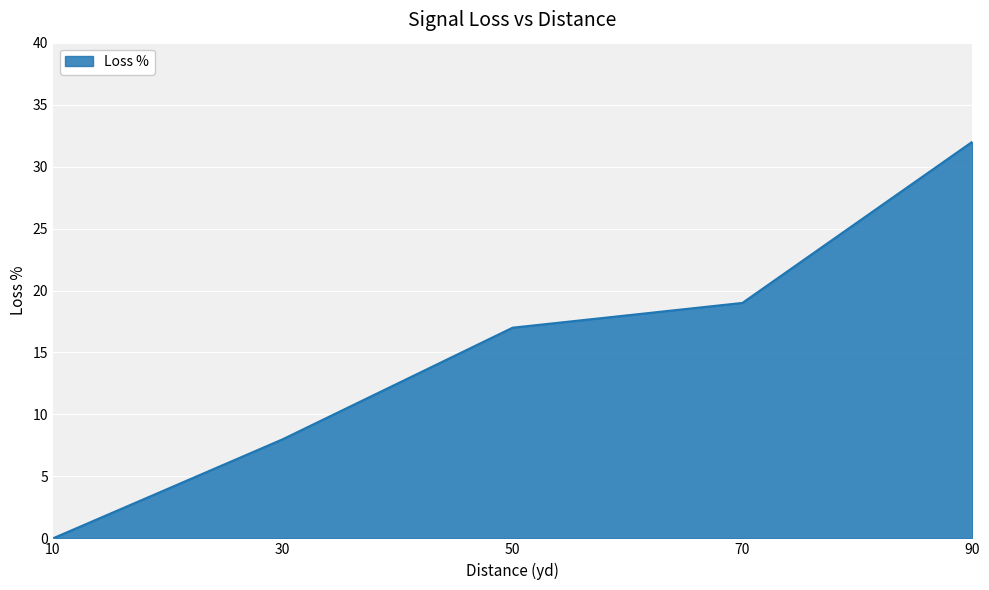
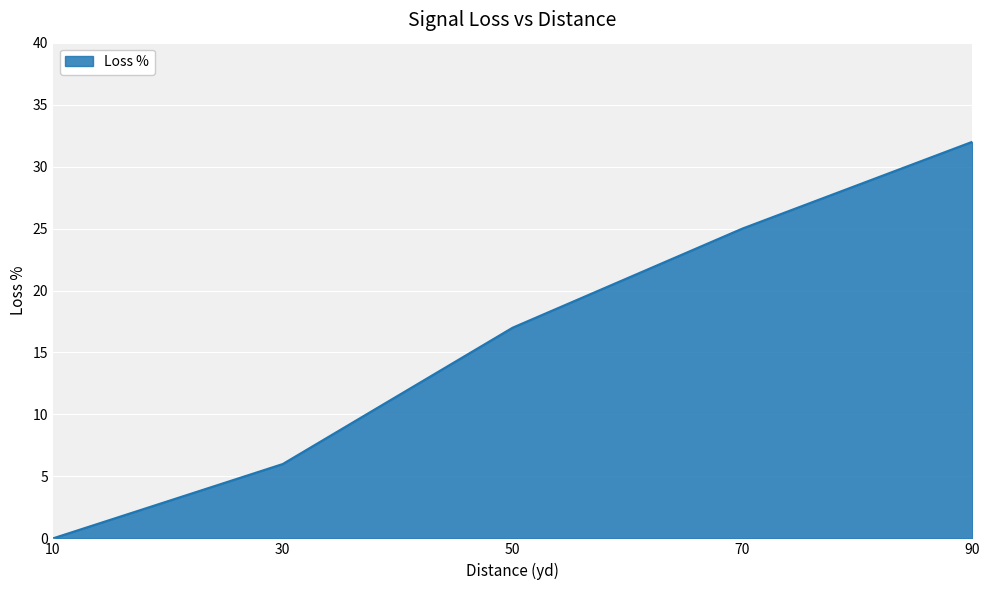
30: 8 -> 6
70: 19 -> 25
